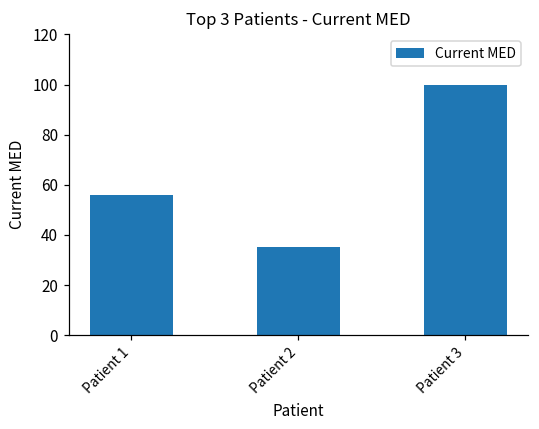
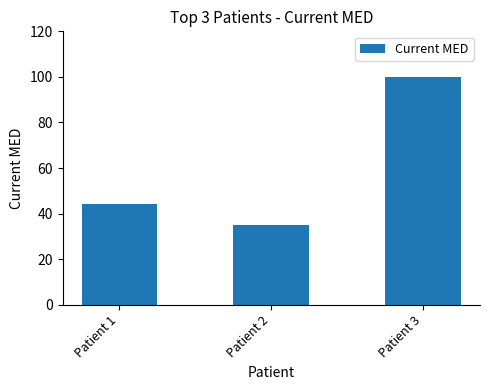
Patient 1: 56 -> 44
